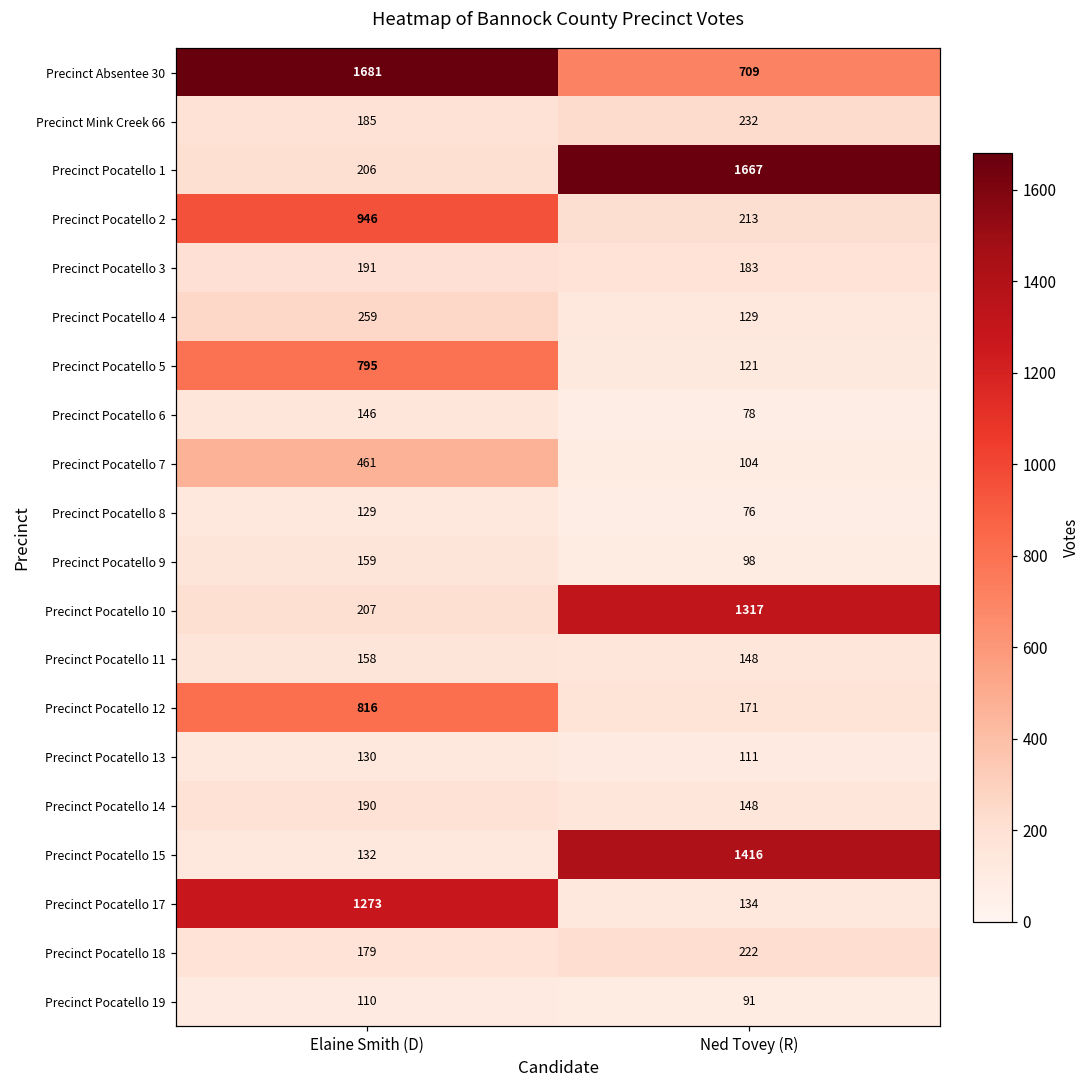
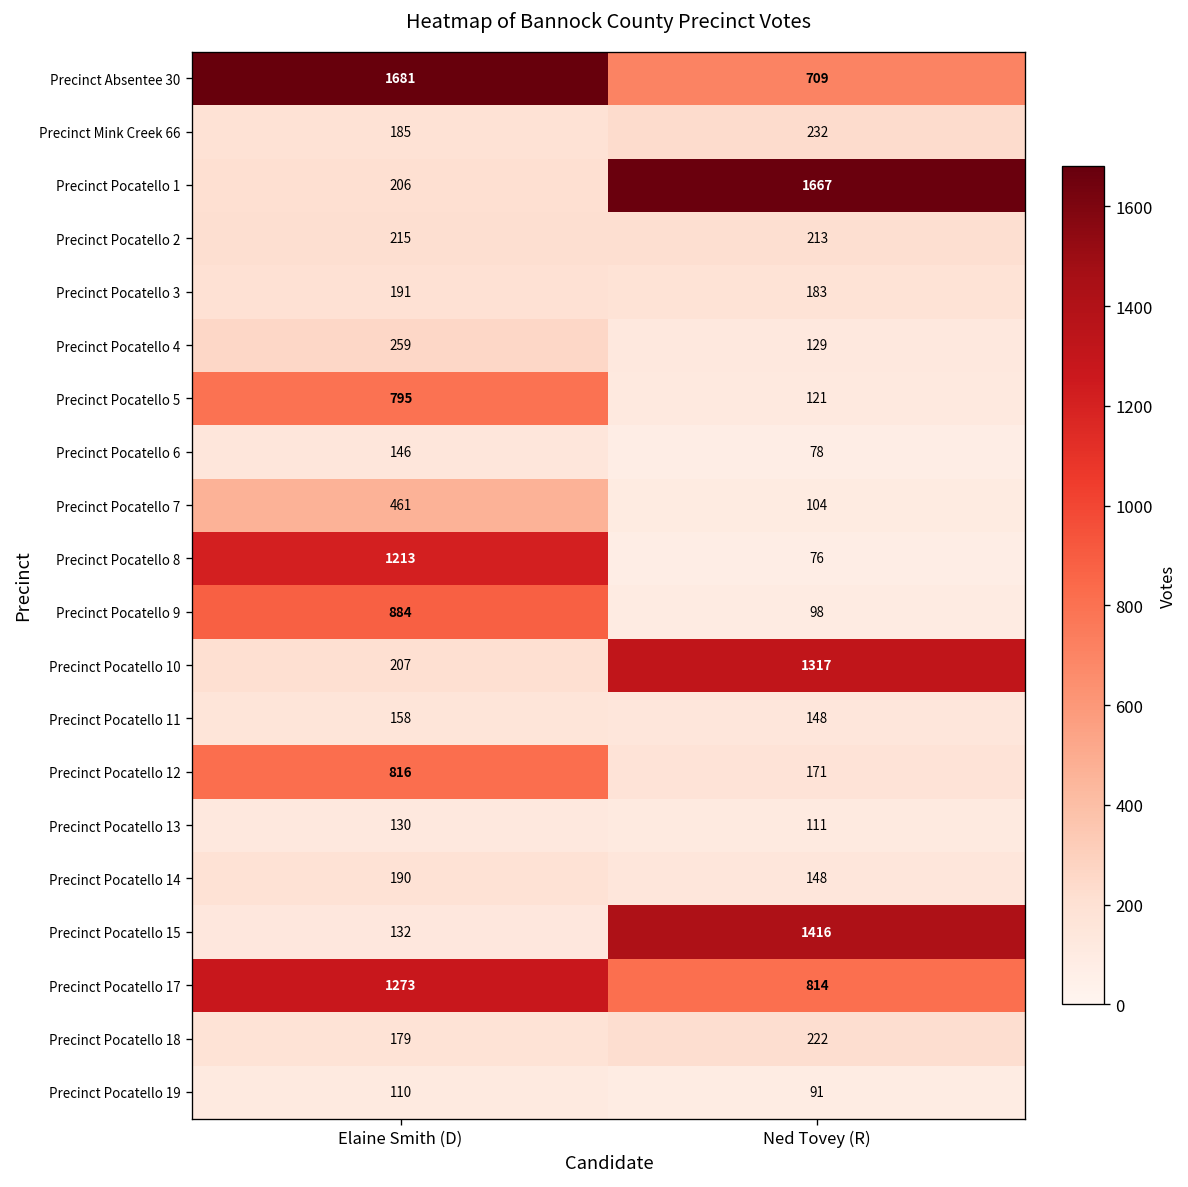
Precinct Pocatello 2, Elaine Smith (D): 946 -> 215
Precinct Pocatello 8, Elaine Smith (D): 129 -> 1213
Precinct Pocatello 9, Elaine Smith (D): 159 -> 884
Precinct Pocatello 17, Ned Tovey (R): 134 -> 814
